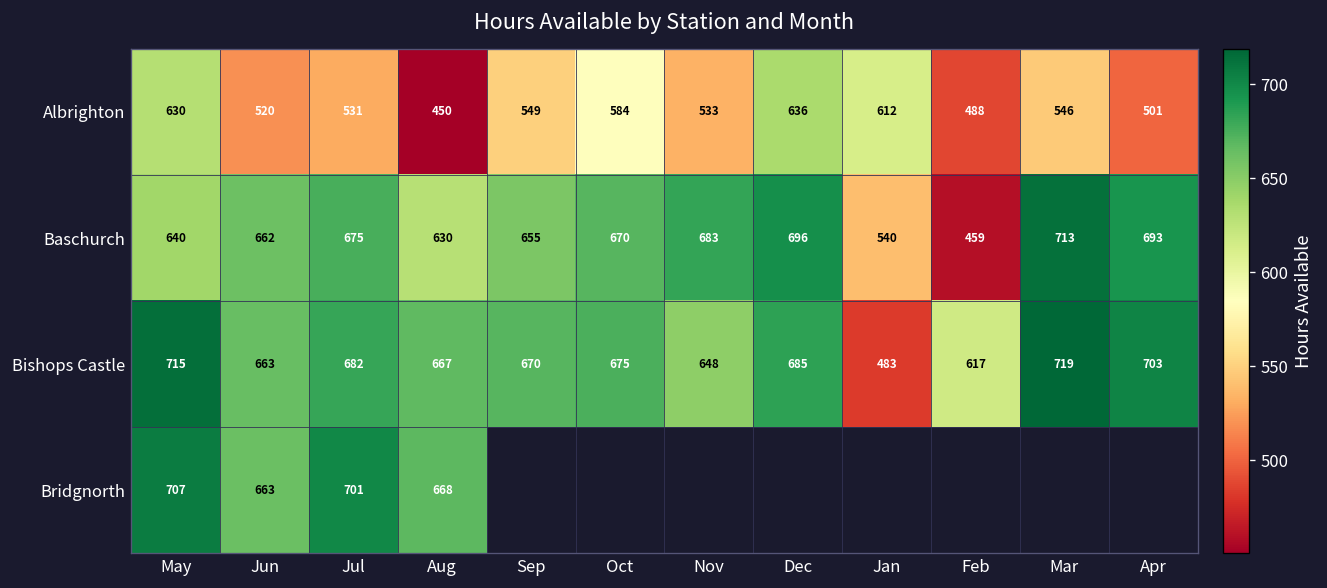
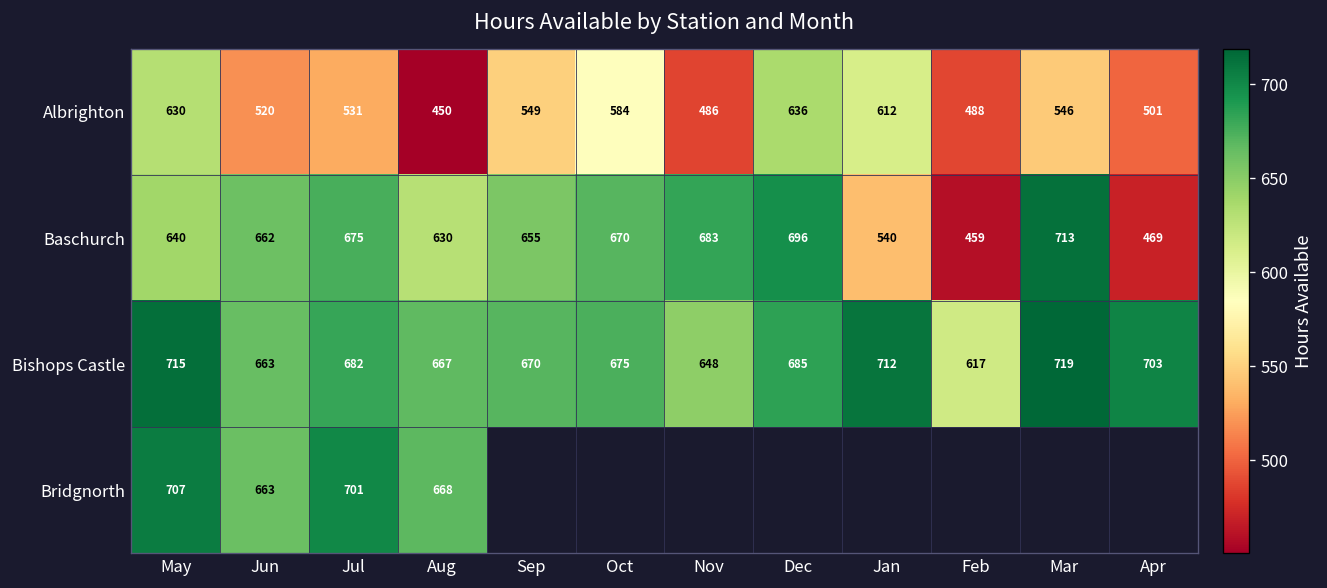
Albrighton, Nov: 533 -> 486
Baschurch, Apr: 693 -> 469
Bishops Castle, Jan: 483 -> 712
